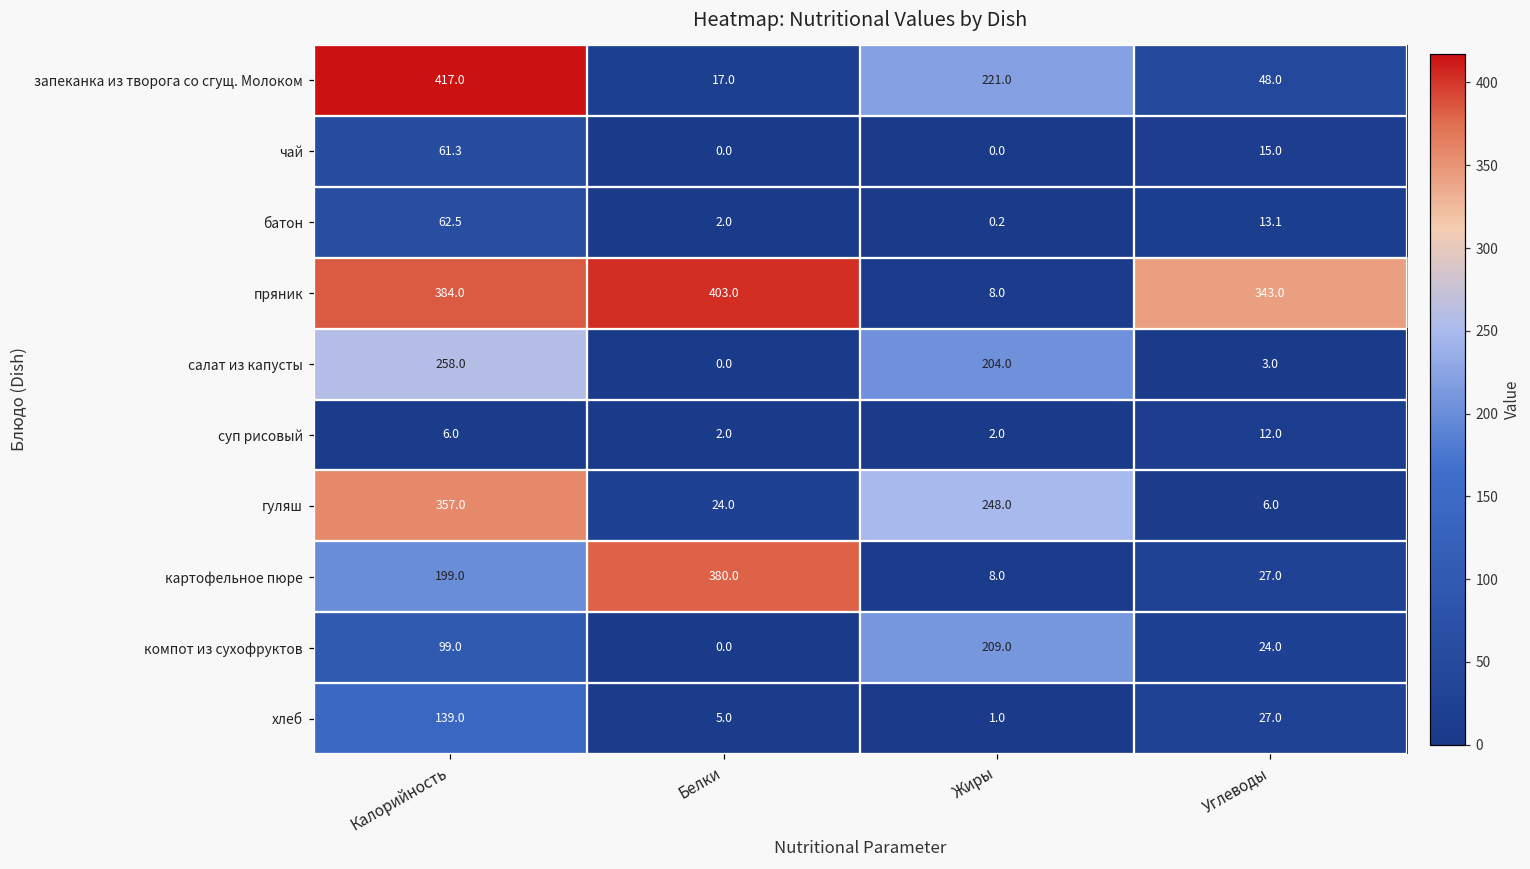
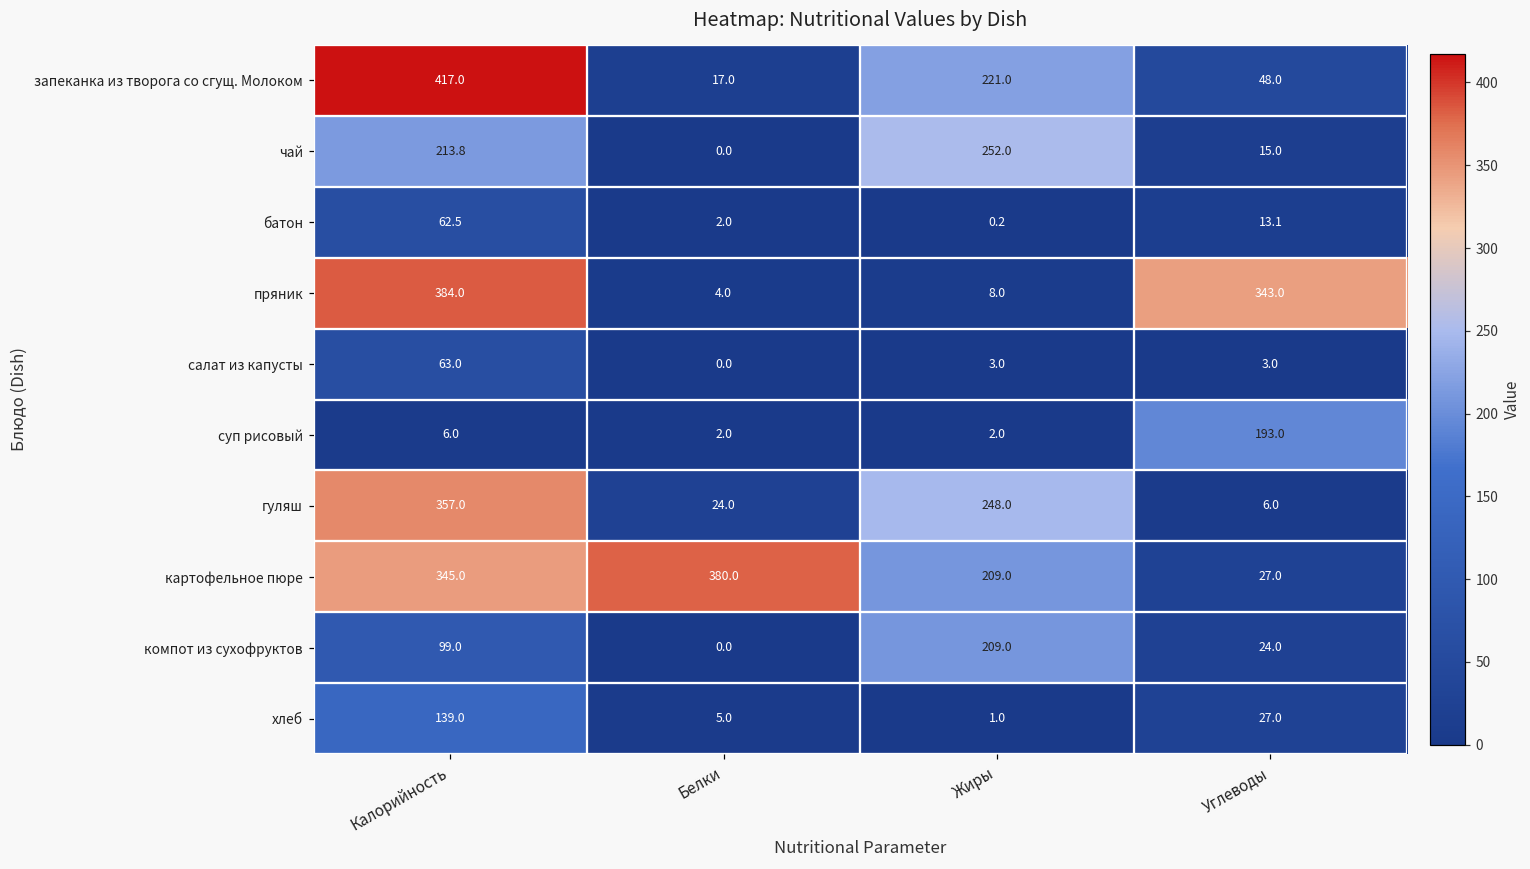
чай, Калорийность: 61.3 -> 213.8
чай, Жиры: 0.0 -> 252.0
пряник, Белки: 403.0 -> 4.0
салат из капусты, Калорийность: 258.0 -> 63.0
салат из капусты, Жиры: 204.0 -> 3.0
суп рисовый, Углеводы: 12.0 -> 193.0
картофельное пюре, Калорийность: 199.0 -> 345.0
картофельное пюре, Жиры: 8.0 -> 209.0
